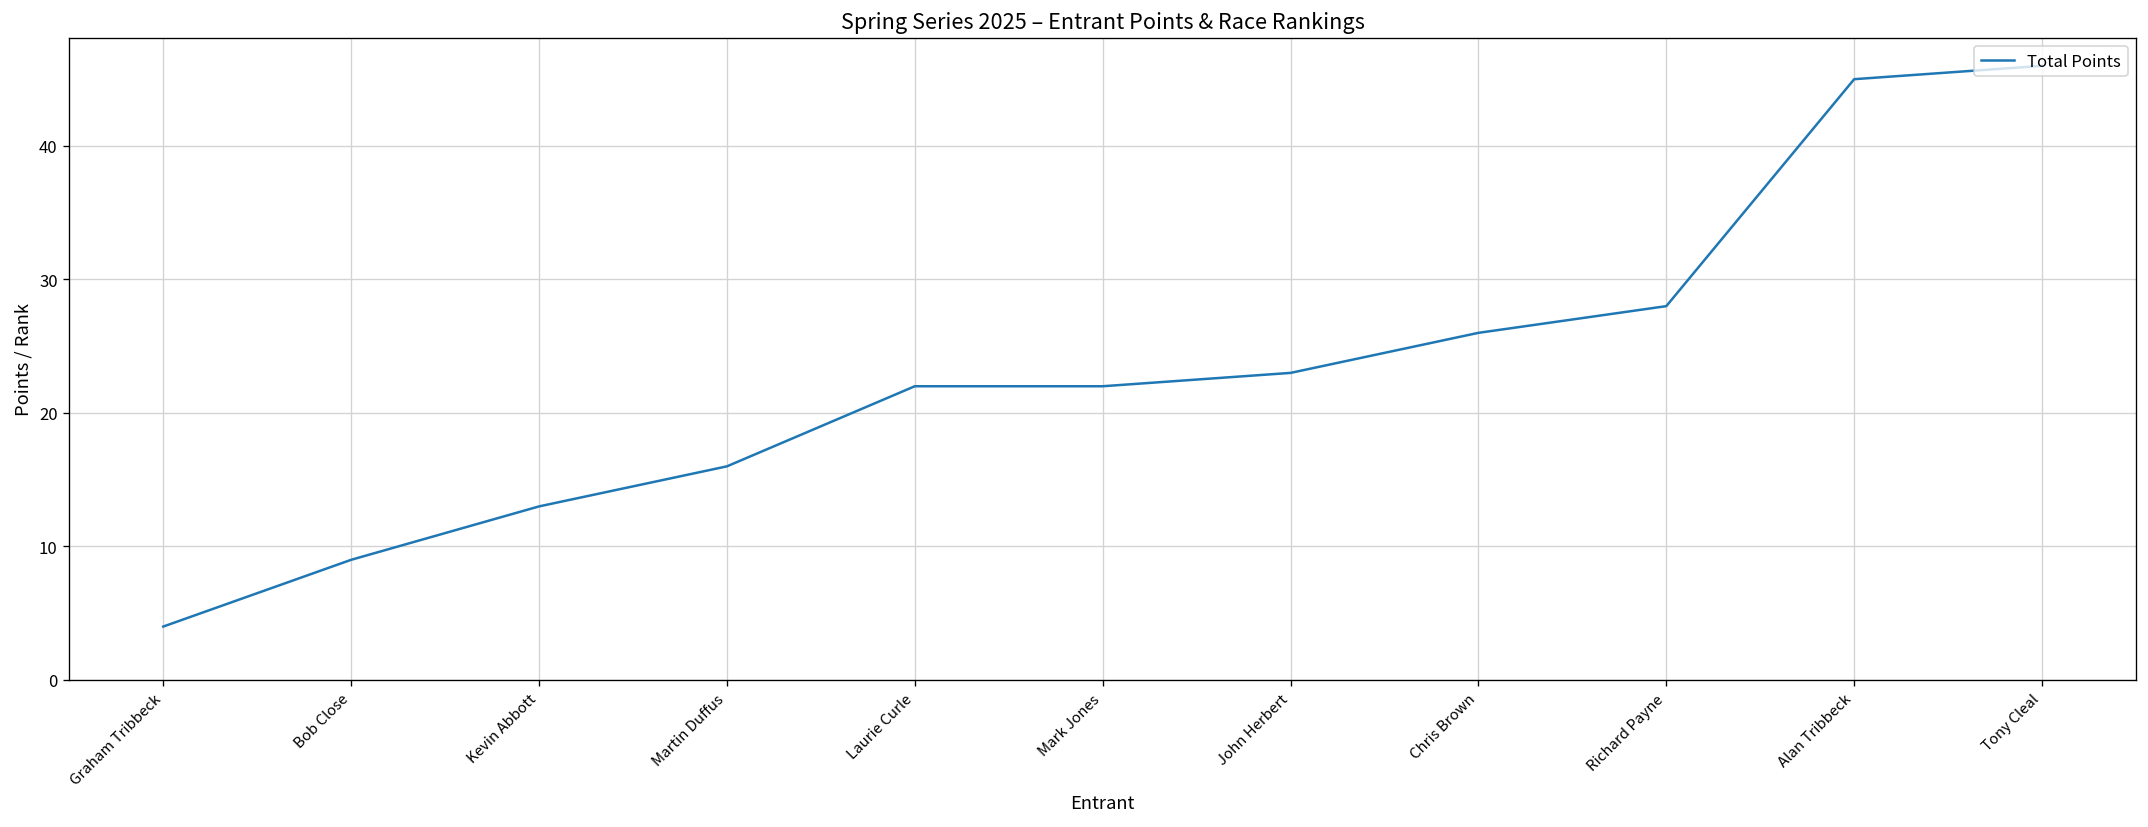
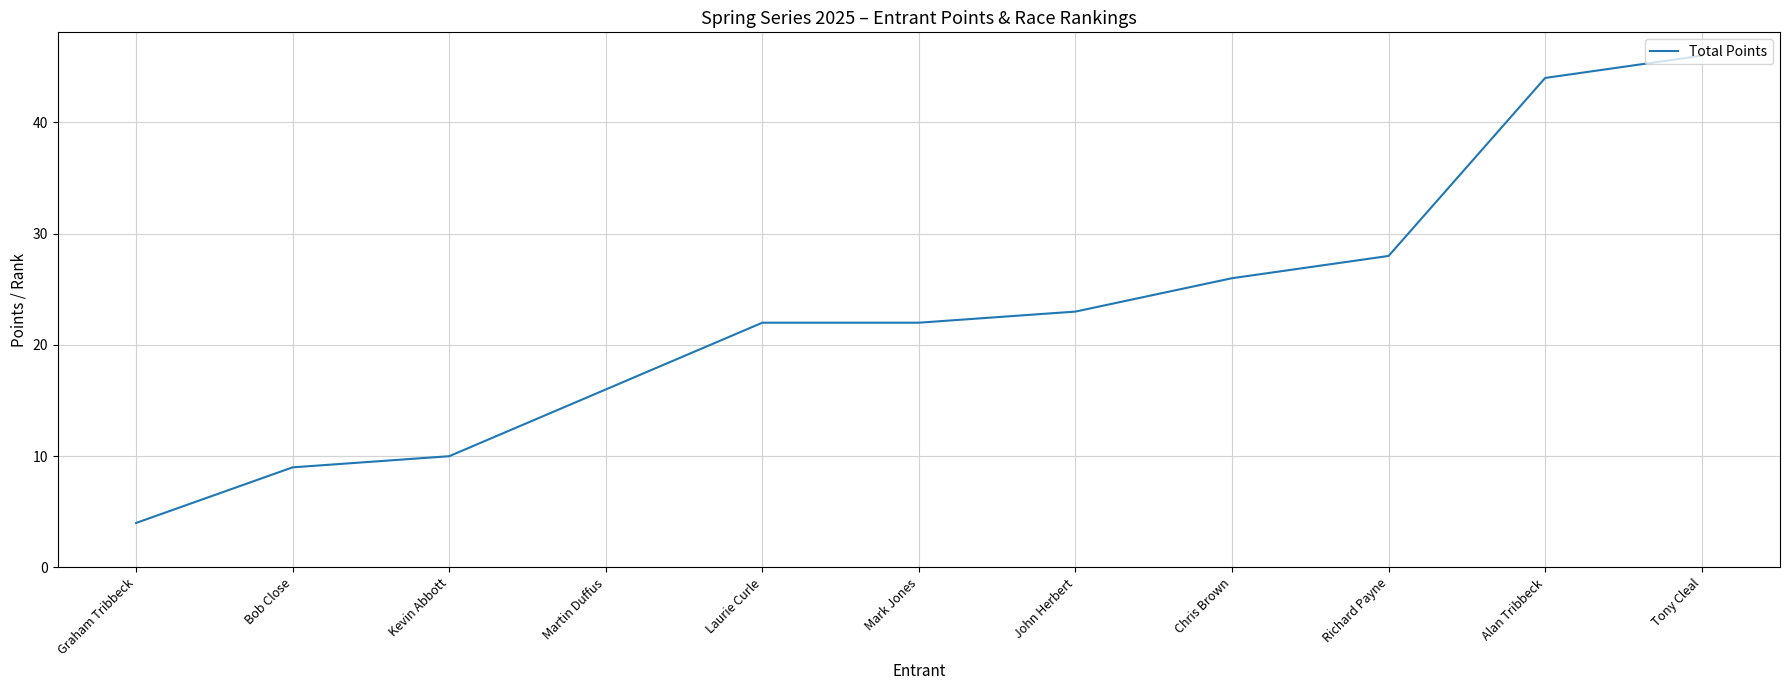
Kevin Abbott: 13 -> 10
Alan Tribbeck: 45 -> 44
